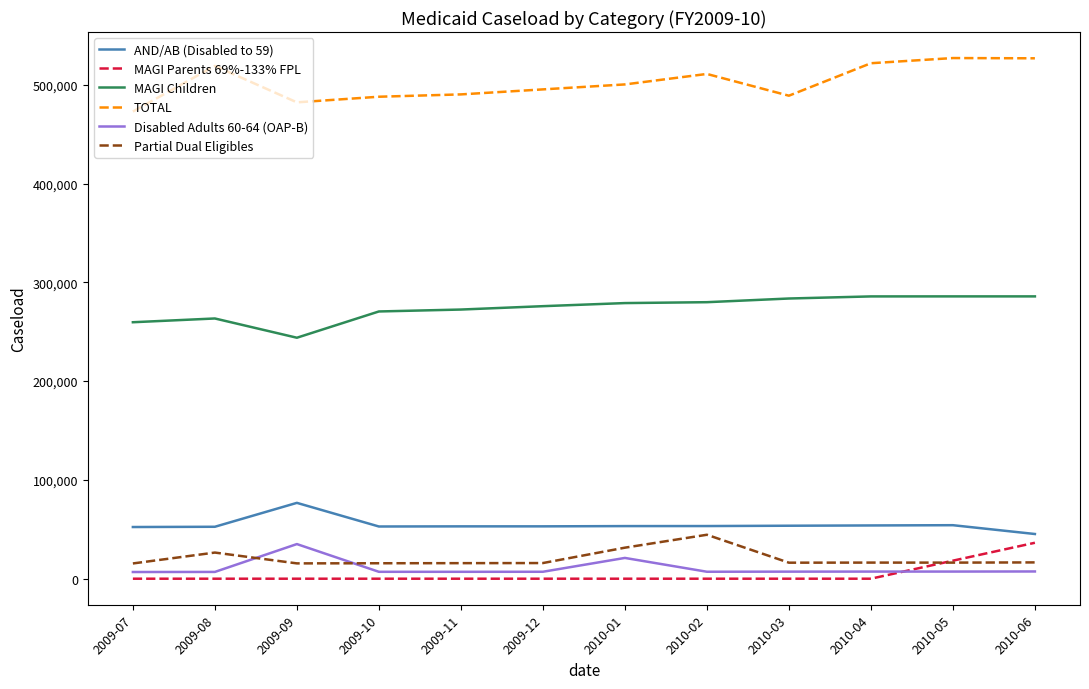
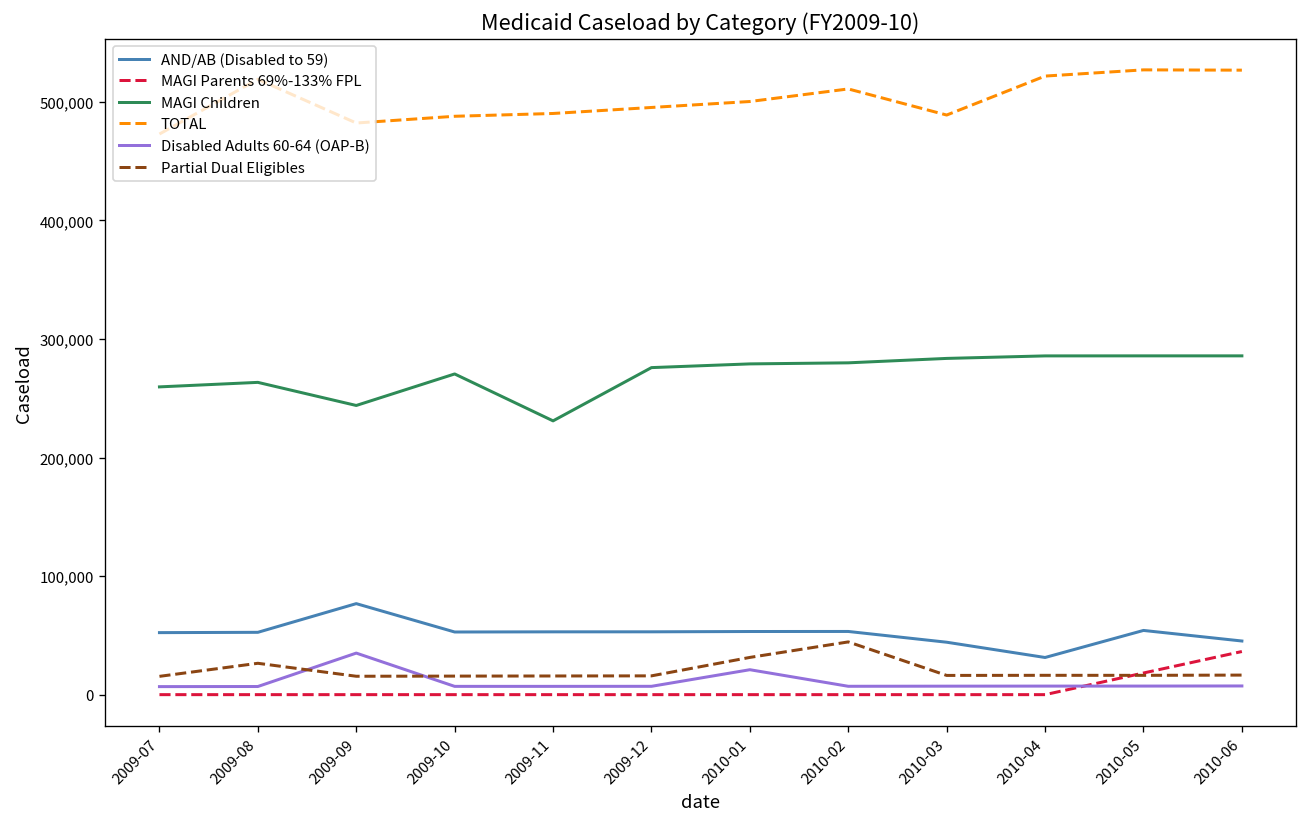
MAGI Children, 2009-11: 270,000 -> 230,000
AND/AB (Disabled to 59), 2010-03: 50,000 -> 40,000
AND/AB (Disabled to 59), 2010-04: 50,000 -> 30,000
